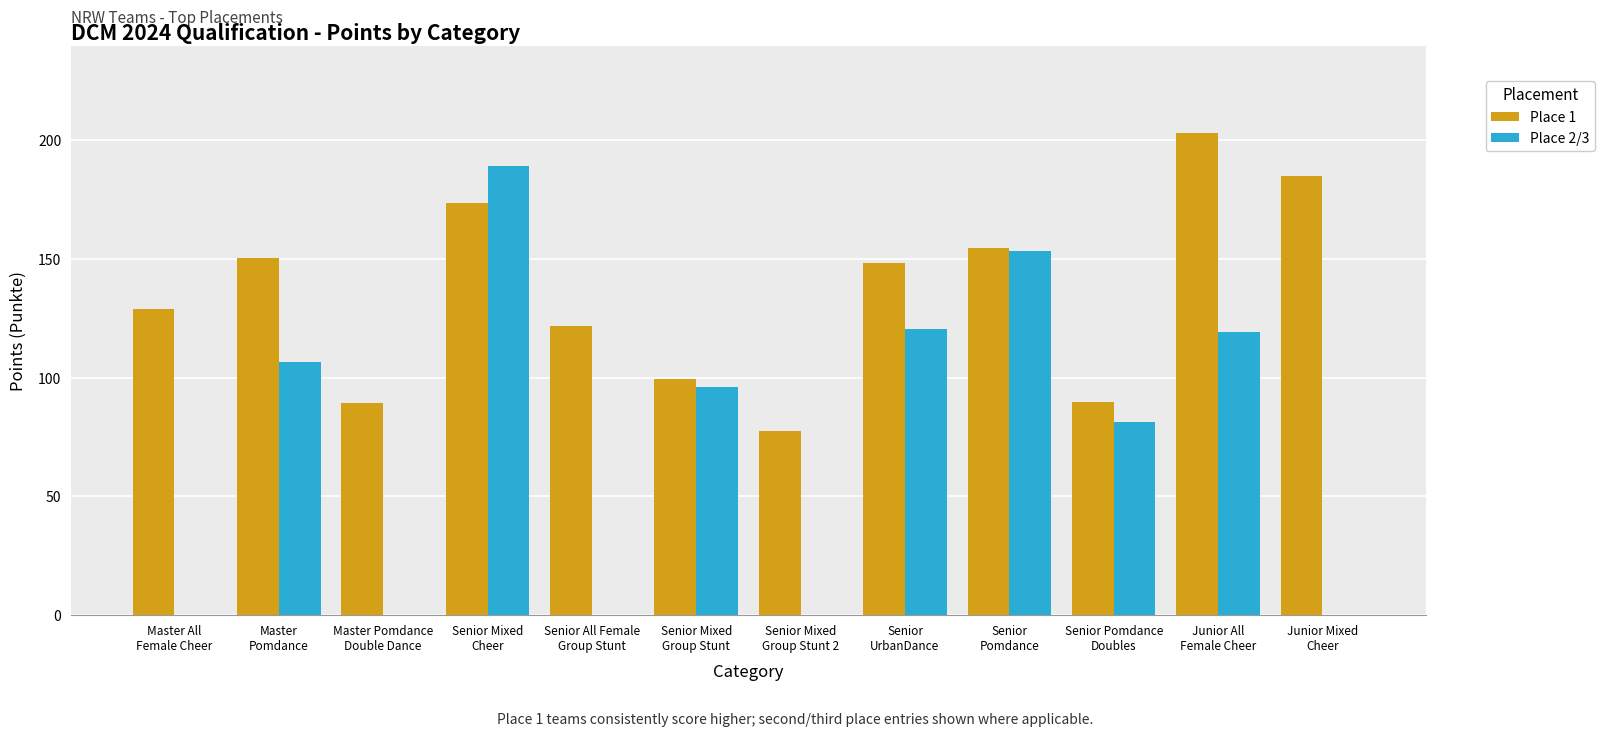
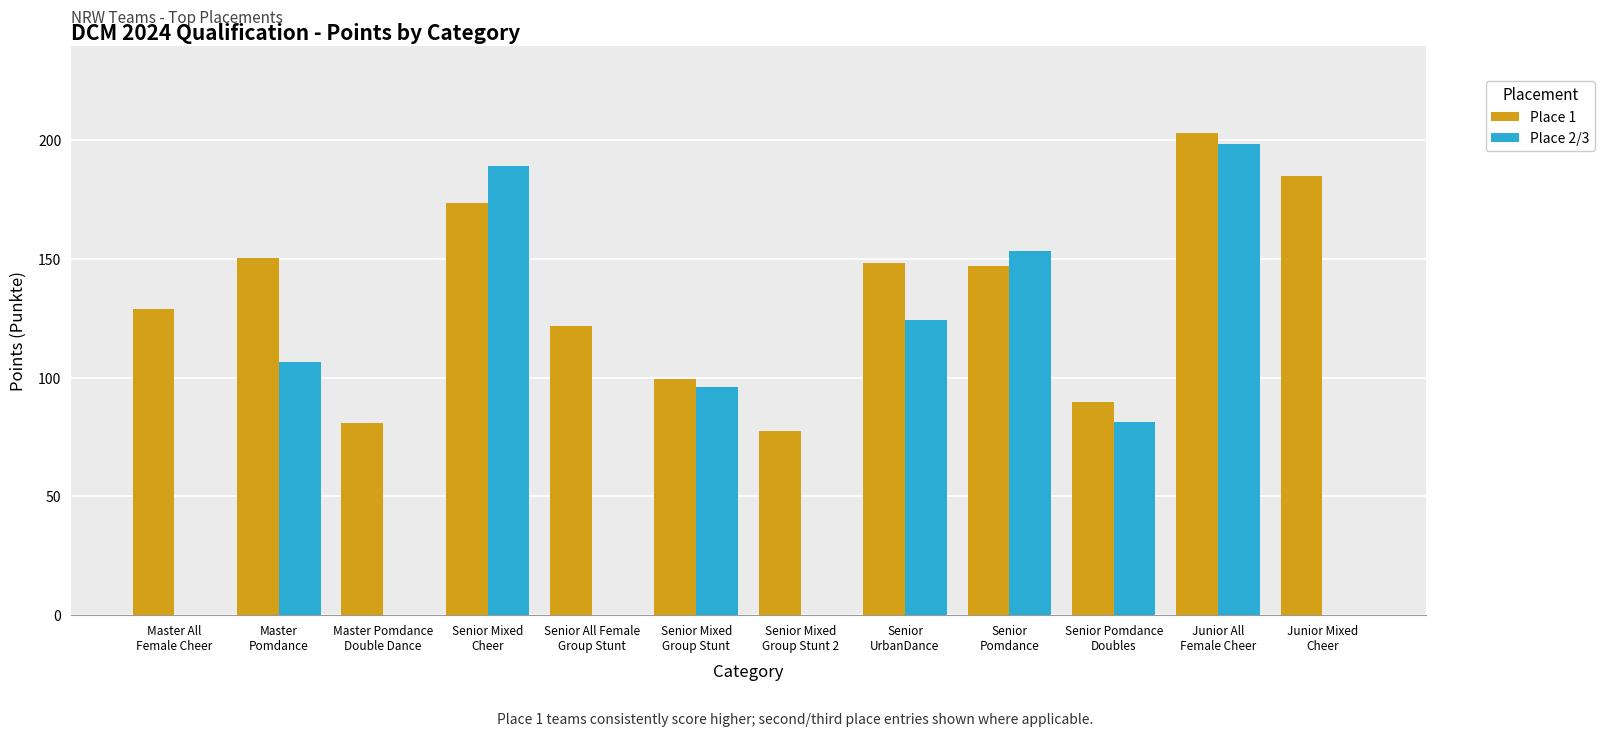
Place 1, Master Pomdance Double Dance: 90 -> 81
Place 2/3, Senior UrbanDance: 121 -> 124
Place 1, Senior Pomdance: 155 -> 147
Place 2/3, Junior All Female Cheer: 119 -> 199
